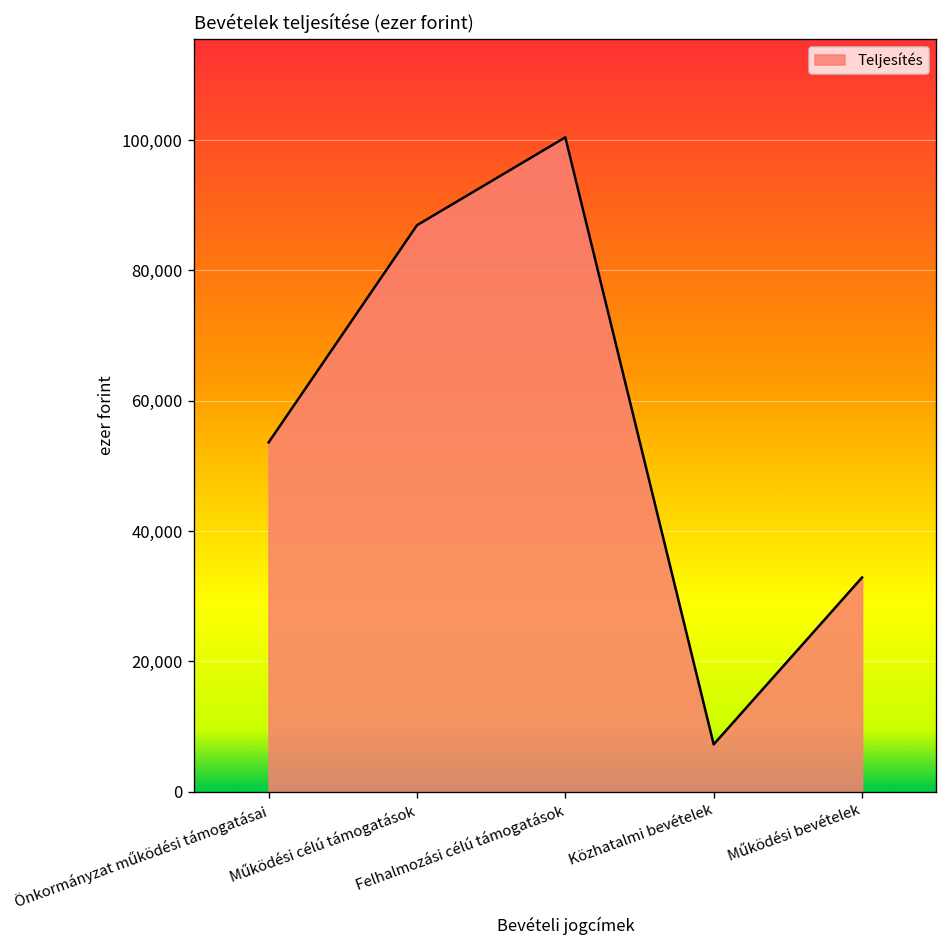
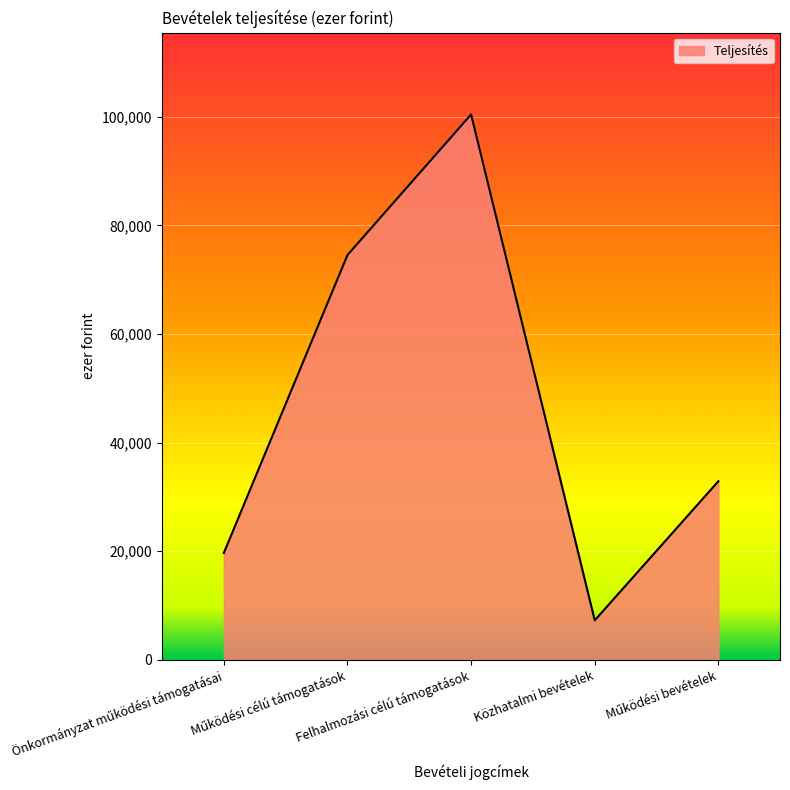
Önkormányzat működési támogatásai: 54,000 -> 20,000
Működési célú támogatások: 87,000 -> 75,000
